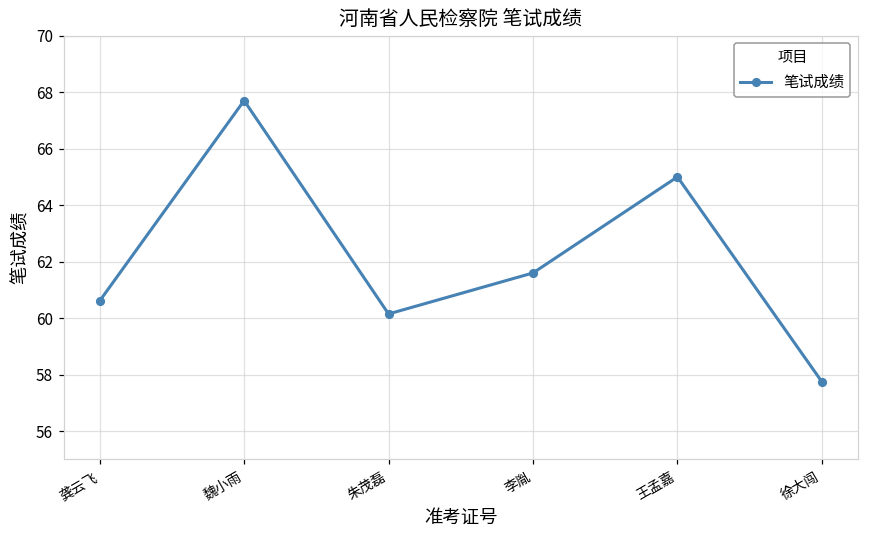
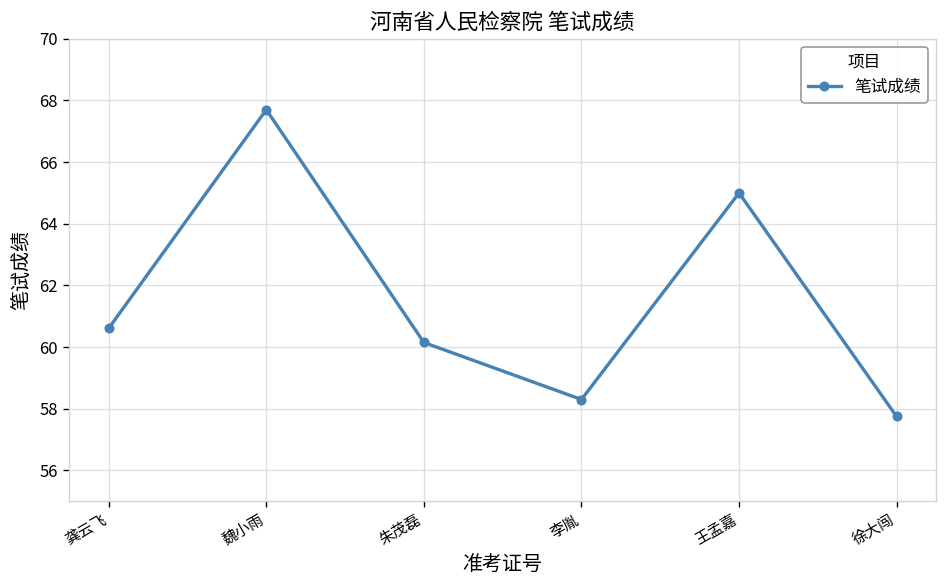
李胤: 61.6 -> 58.3
